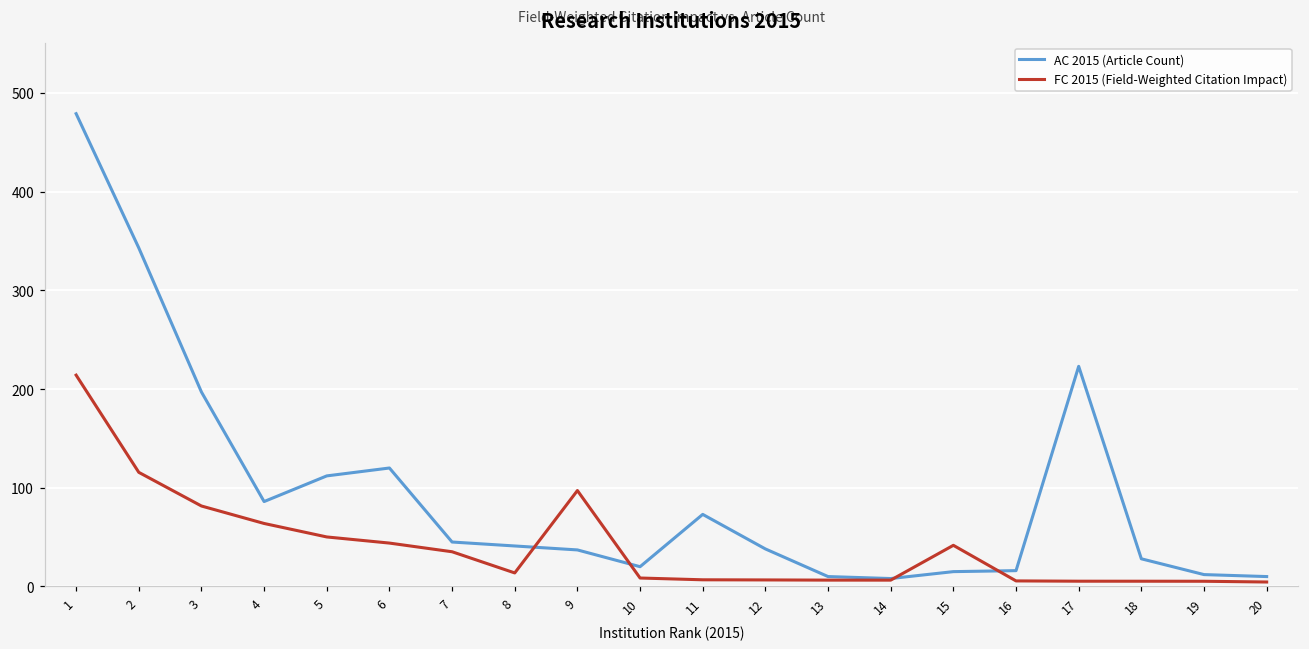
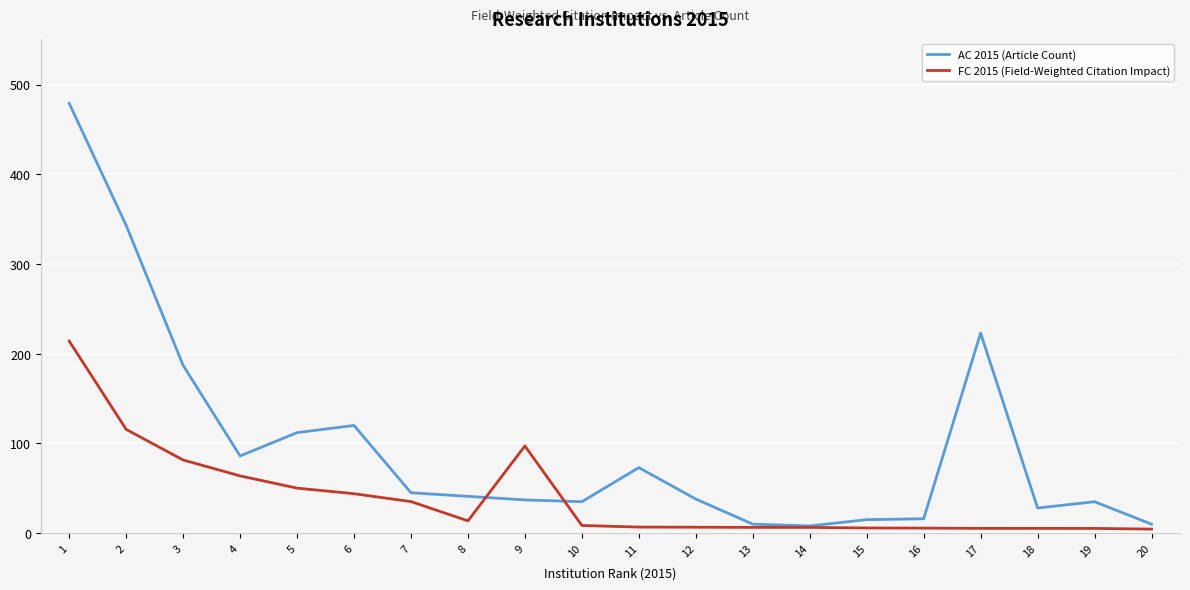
AC 2015 (Article Count), 3: 200 -> 190
AC 2015 (Article Count), 10: 20 -> 40
FC 2015 (Field-Weighted Citation Impact), 15: 40 -> 10
AC 2015 (Article Count), 19: 10 -> 40
